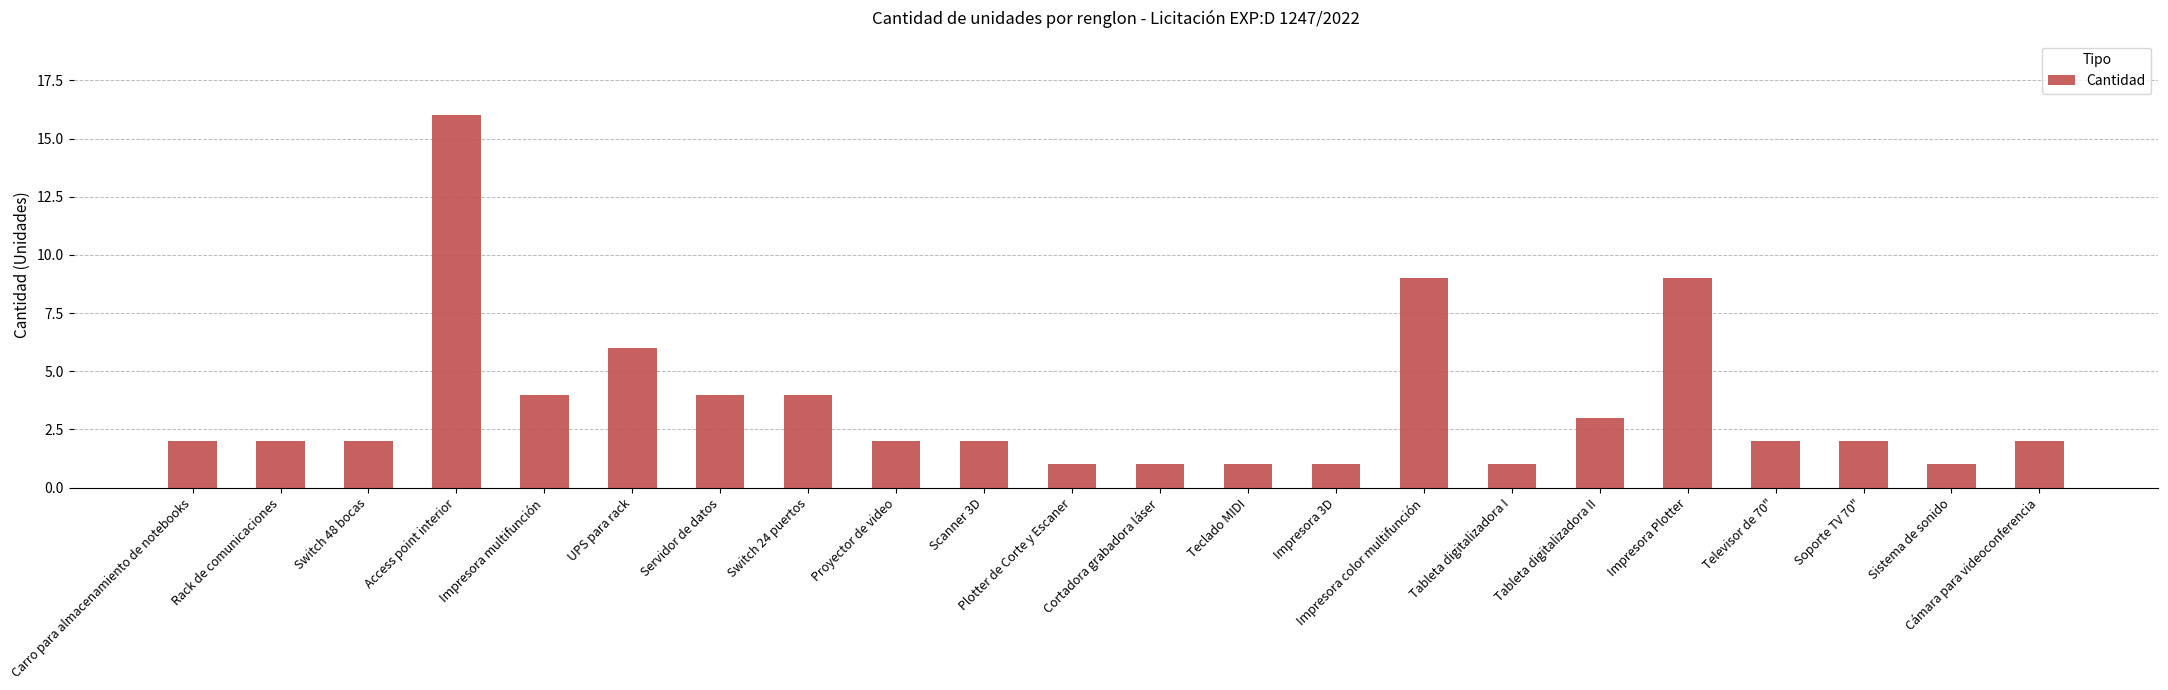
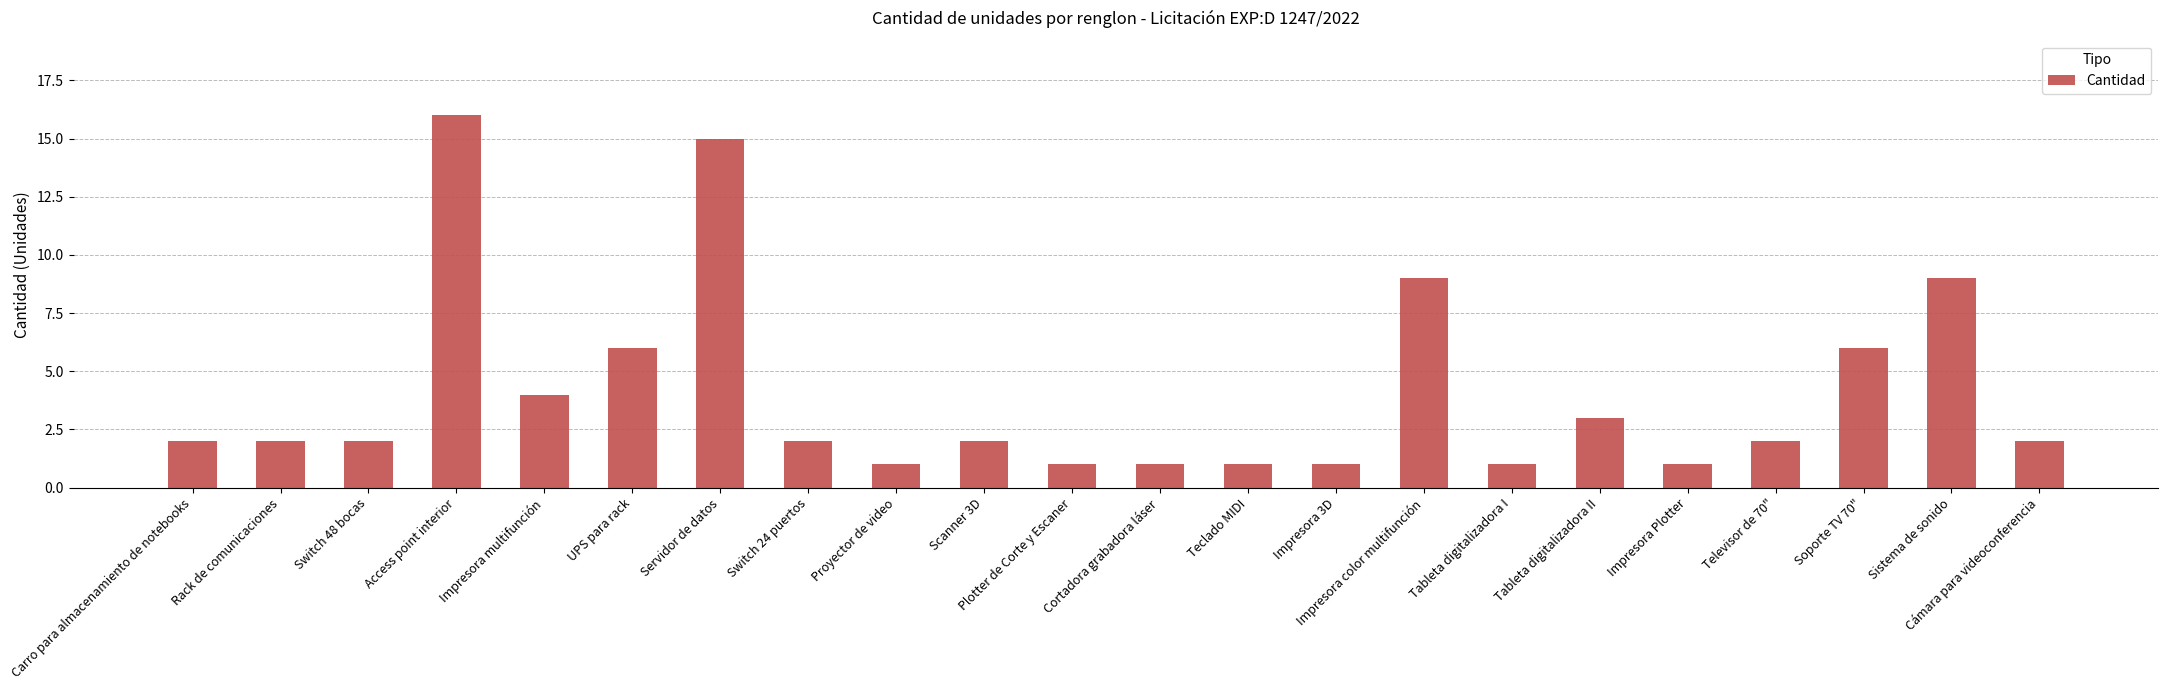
Servidor de datos: 4 -> 15
Switch 24 puertos: 4 -> 2
Proyector de video: 2 -> 1
Impresora Plotter: 9 -> 1
Soporte TV 70": 2 -> 6
Sistema de sonido: 1 -> 9
